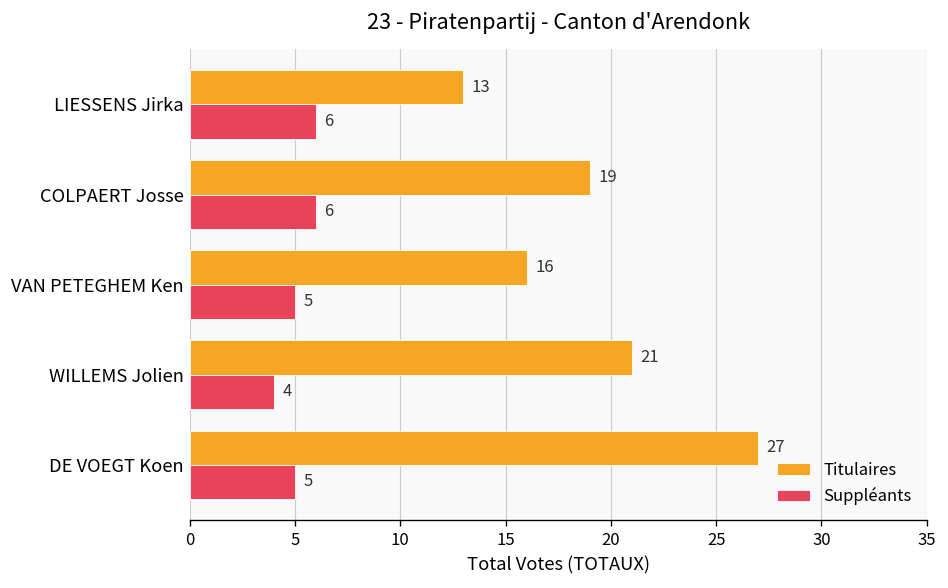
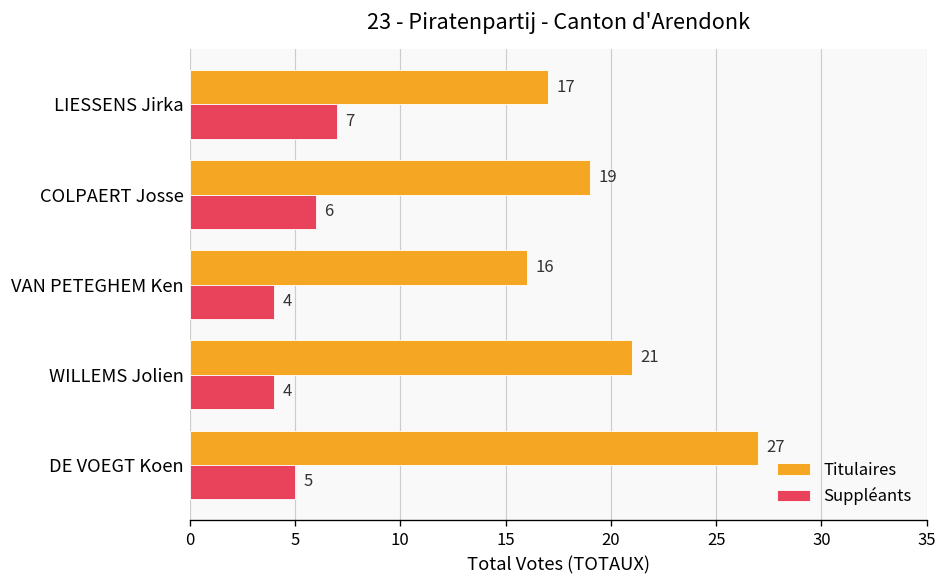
Titulaires, LIESSENS Jirka: 13 -> 17
Suppléants, LIESSENS Jirka: 6 -> 7
Suppléants, VAN PETEGHEM Ken: 5 -> 4
